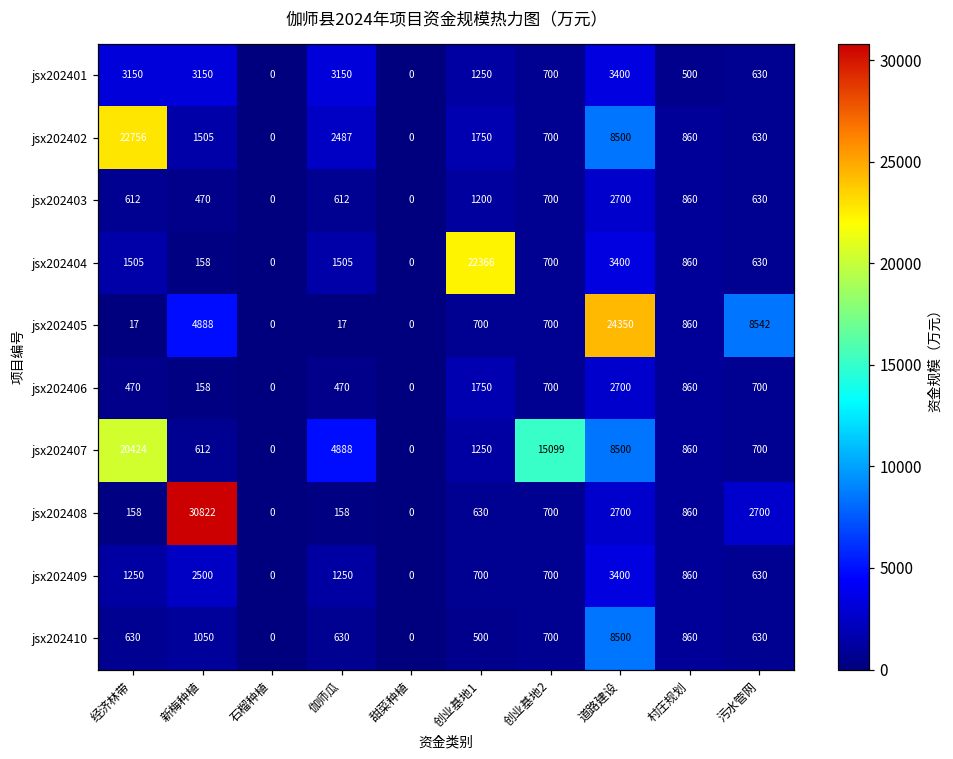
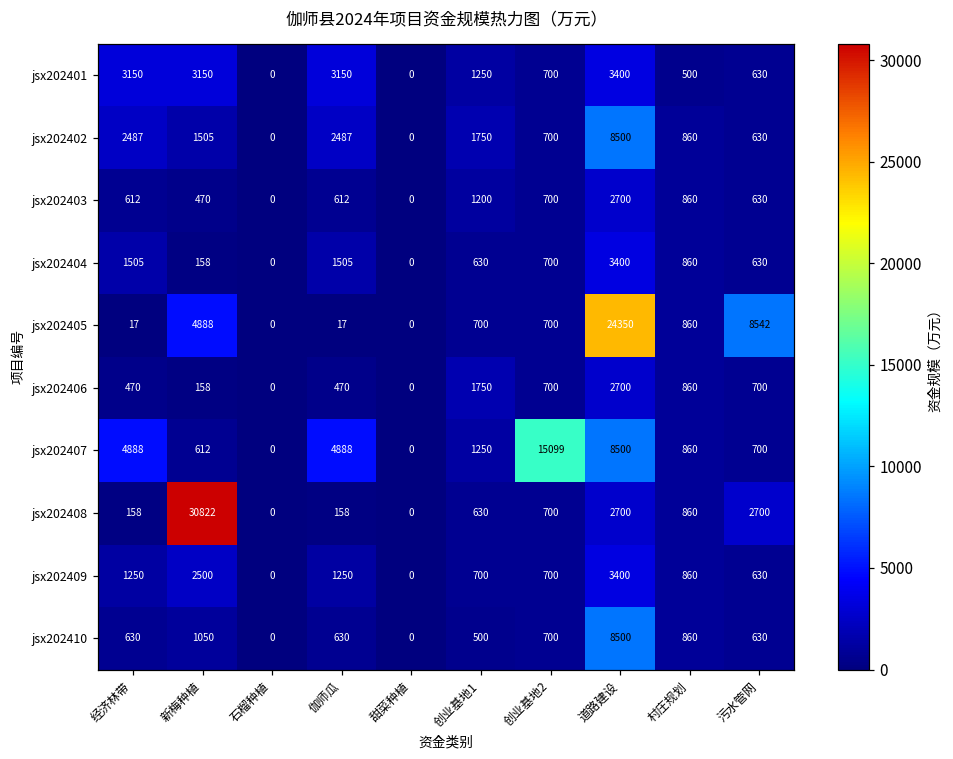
jsx202402, 经济林带: 22756 -> 2487
jsx202404, 创业基地1: 22366 -> 630
jsx202407, 经济林带: 20424 -> 4888
